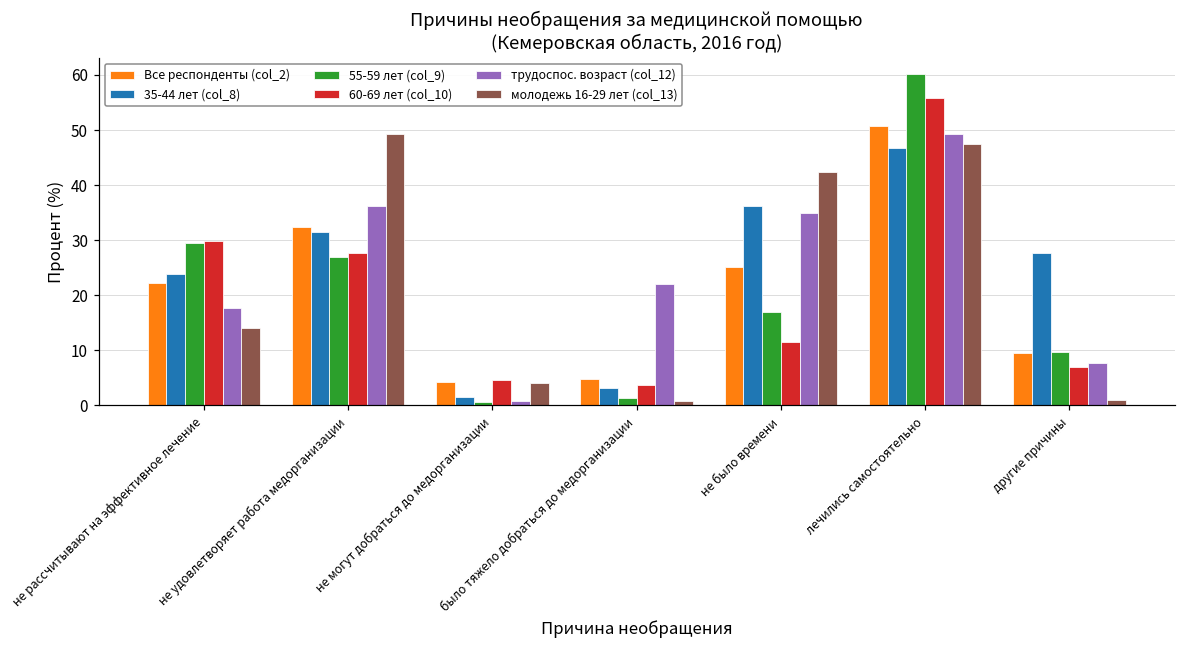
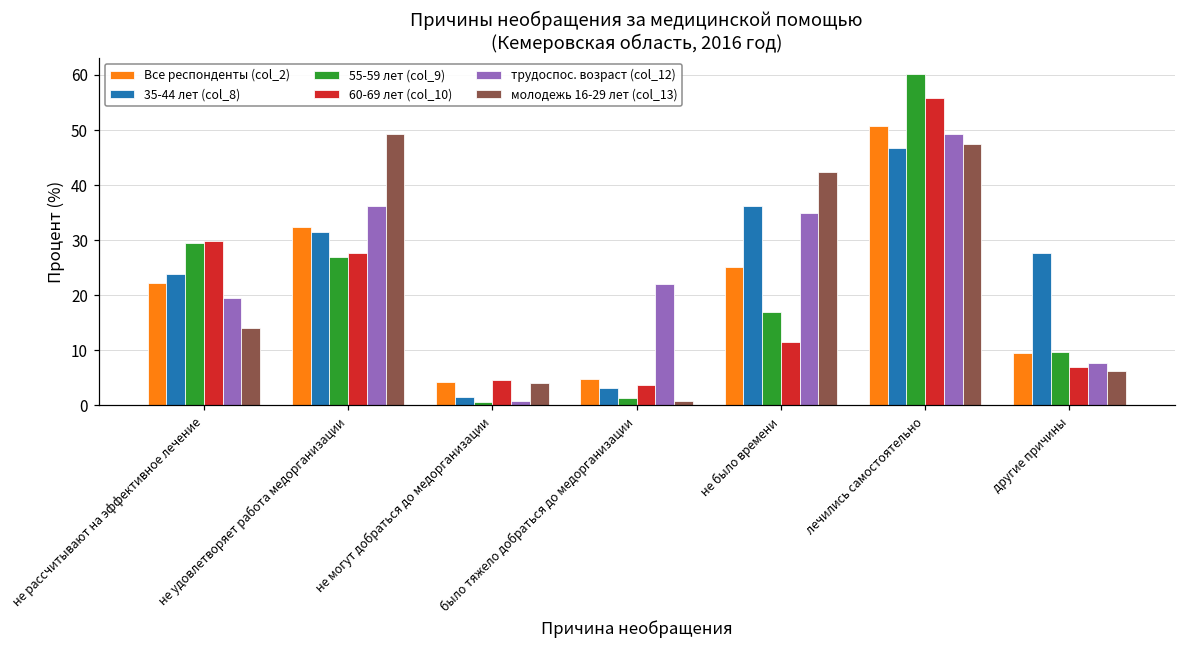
трудоспос. возраст (col_12), не рассчитывают на эффективное лечение: 18 -> 19
молодежь 16-29 лет (col_13), другие причины: 1 -> 6
